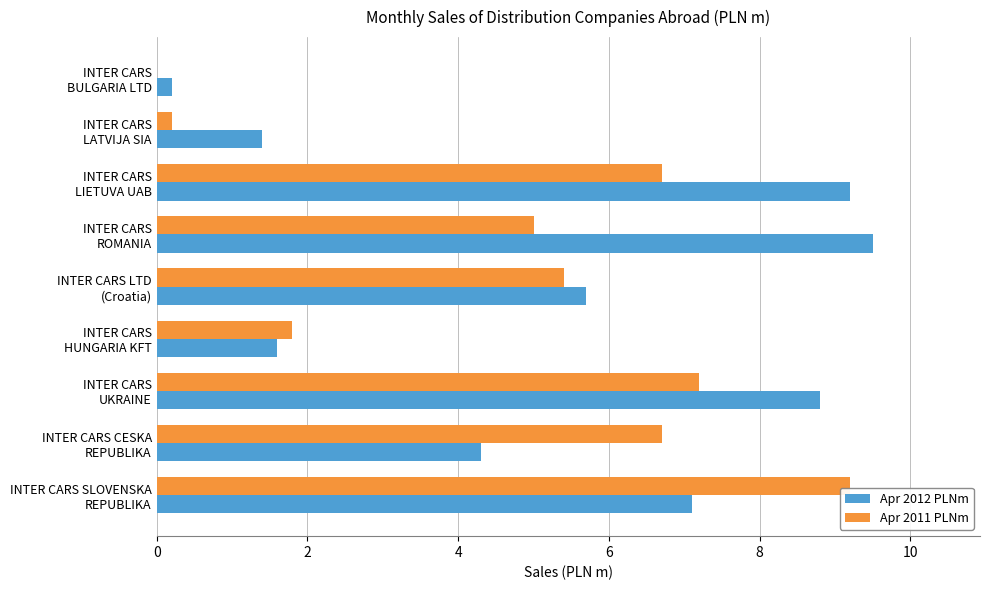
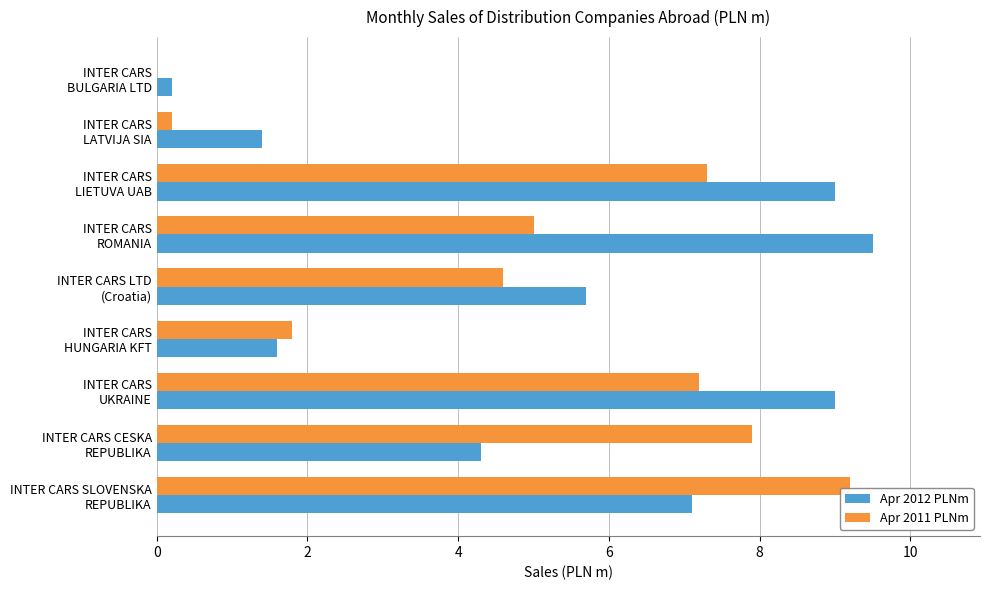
Apr 2011 PLNm, INTER CARS LIETUVA UAB: 6.7 -> 7.3
Apr 2012 PLNm, INTER CARS LIETUVA UAB: 9.2 -> 9.0
Apr 2011 PLNm, INTER CARS LTD (Croatia): 5.4 -> 4.6
Apr 2012 PLNm, INTER CARS UKRAINE: 8.8 -> 9.0
Apr 2011 PLNm, INTER CARS CESKA REPUBLIKA: 6.7 -> 7.9
